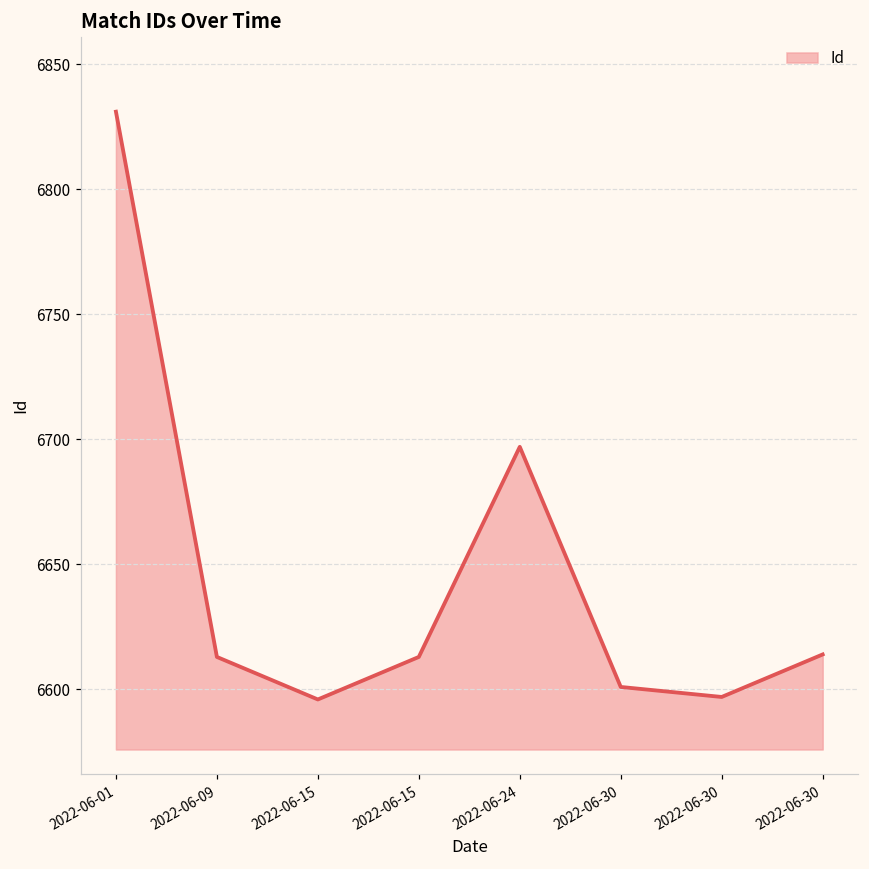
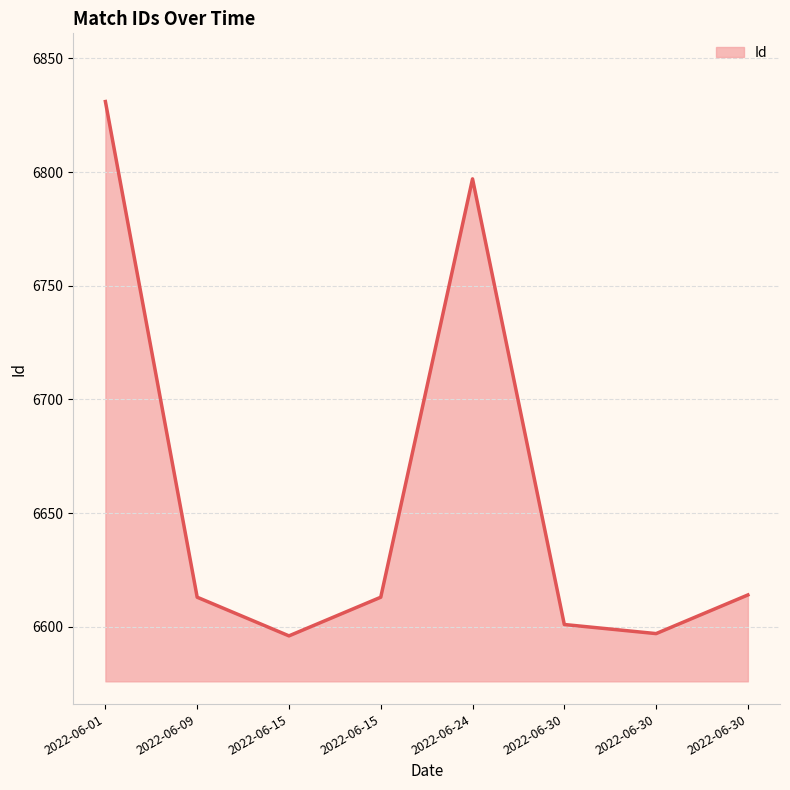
2022-06-24: 6697 -> 6797
